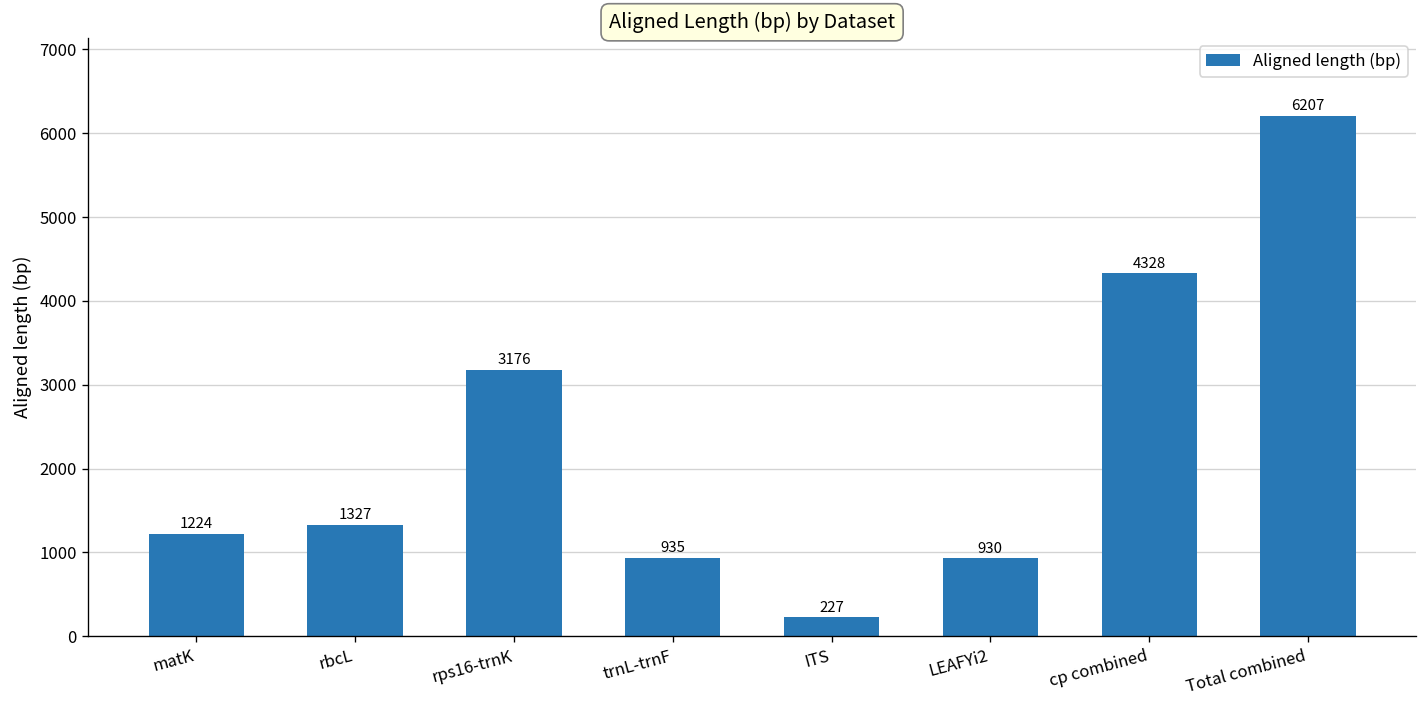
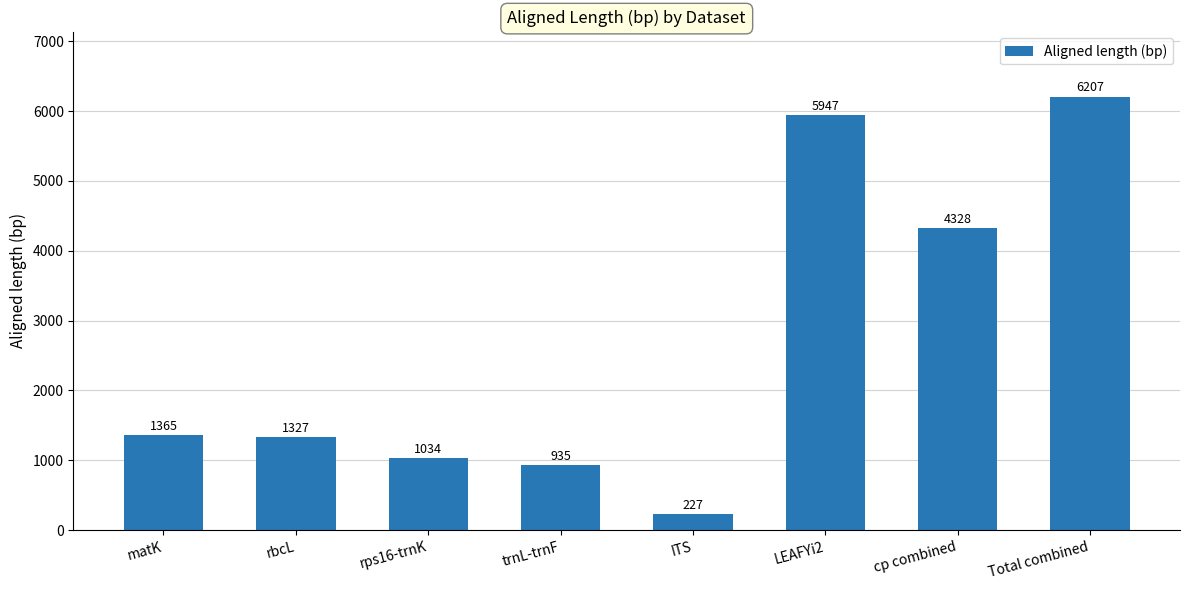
matK: 1224 -> 1365
rps16-trnK: 3176 -> 1034
LEAFYi2: 930 -> 5947
